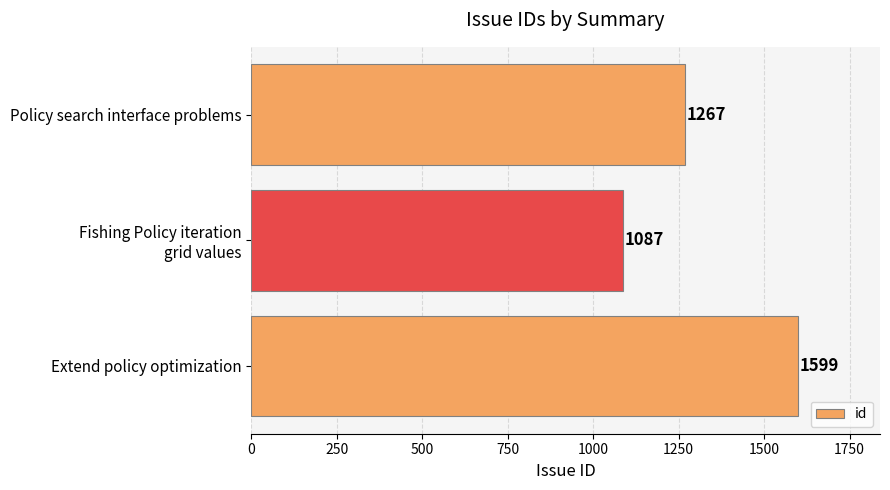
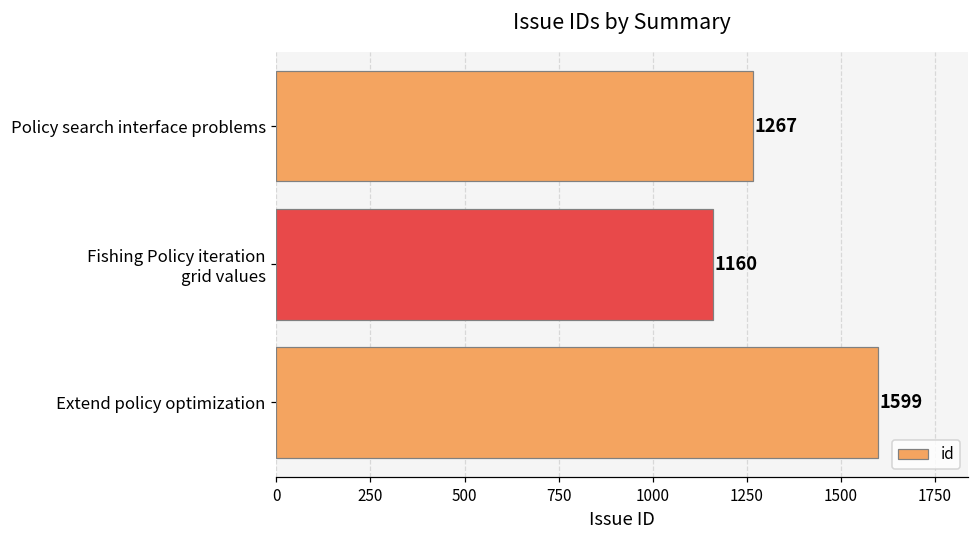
Fishing Policy iteration grid values: 1087 -> 1160
